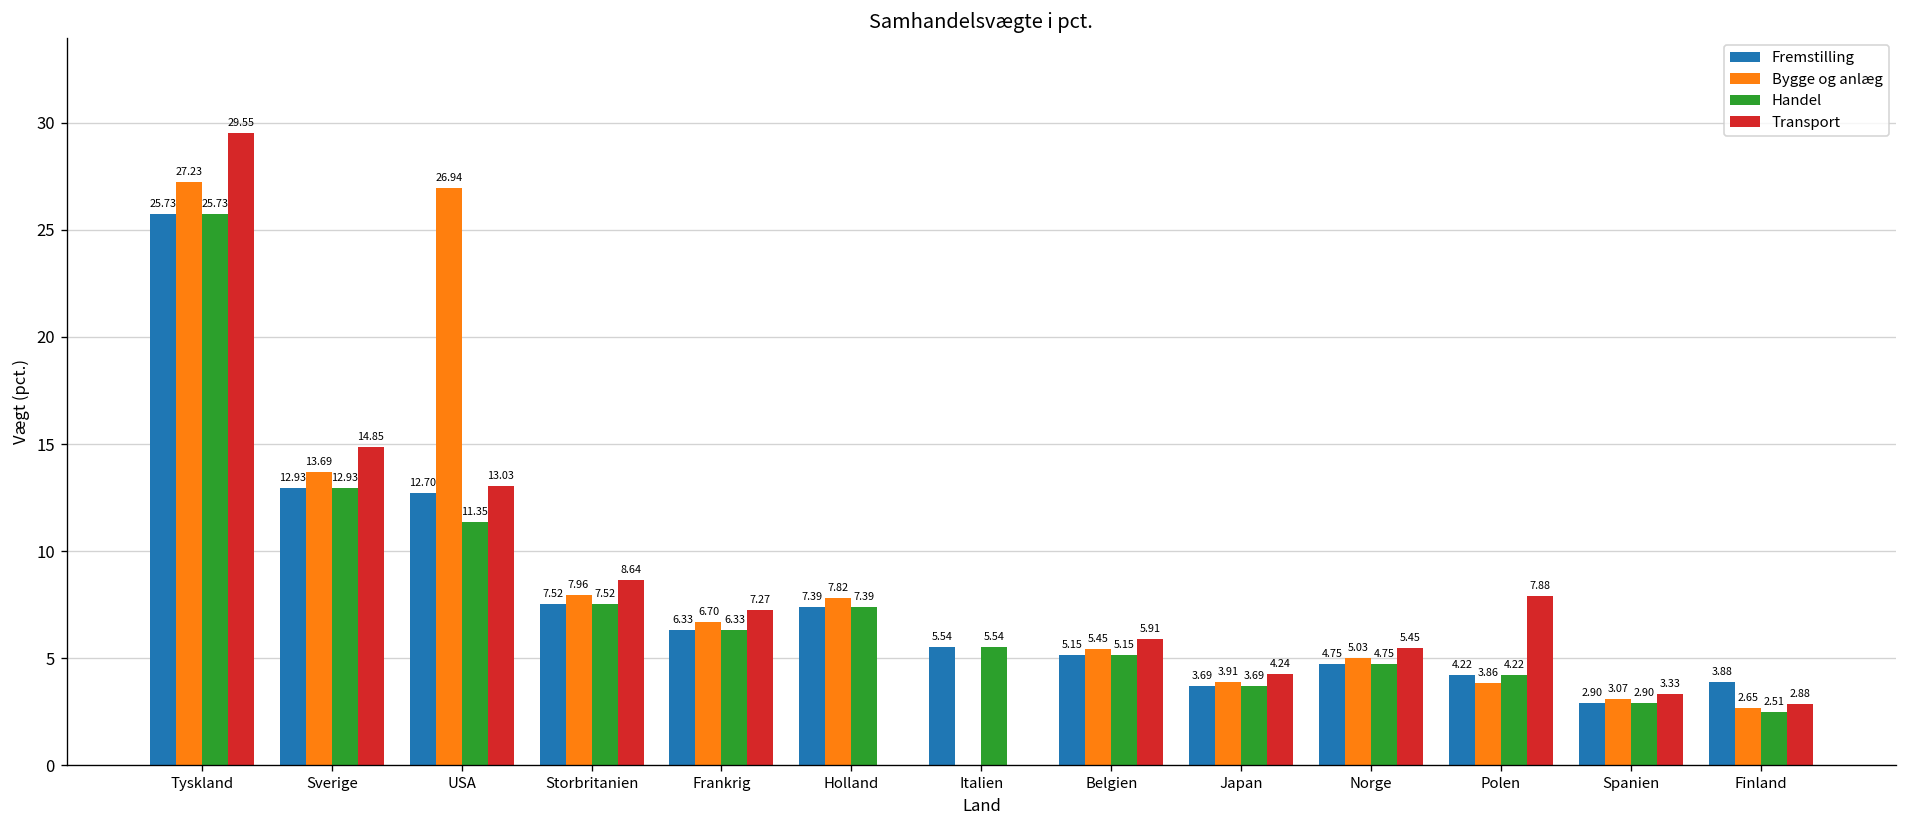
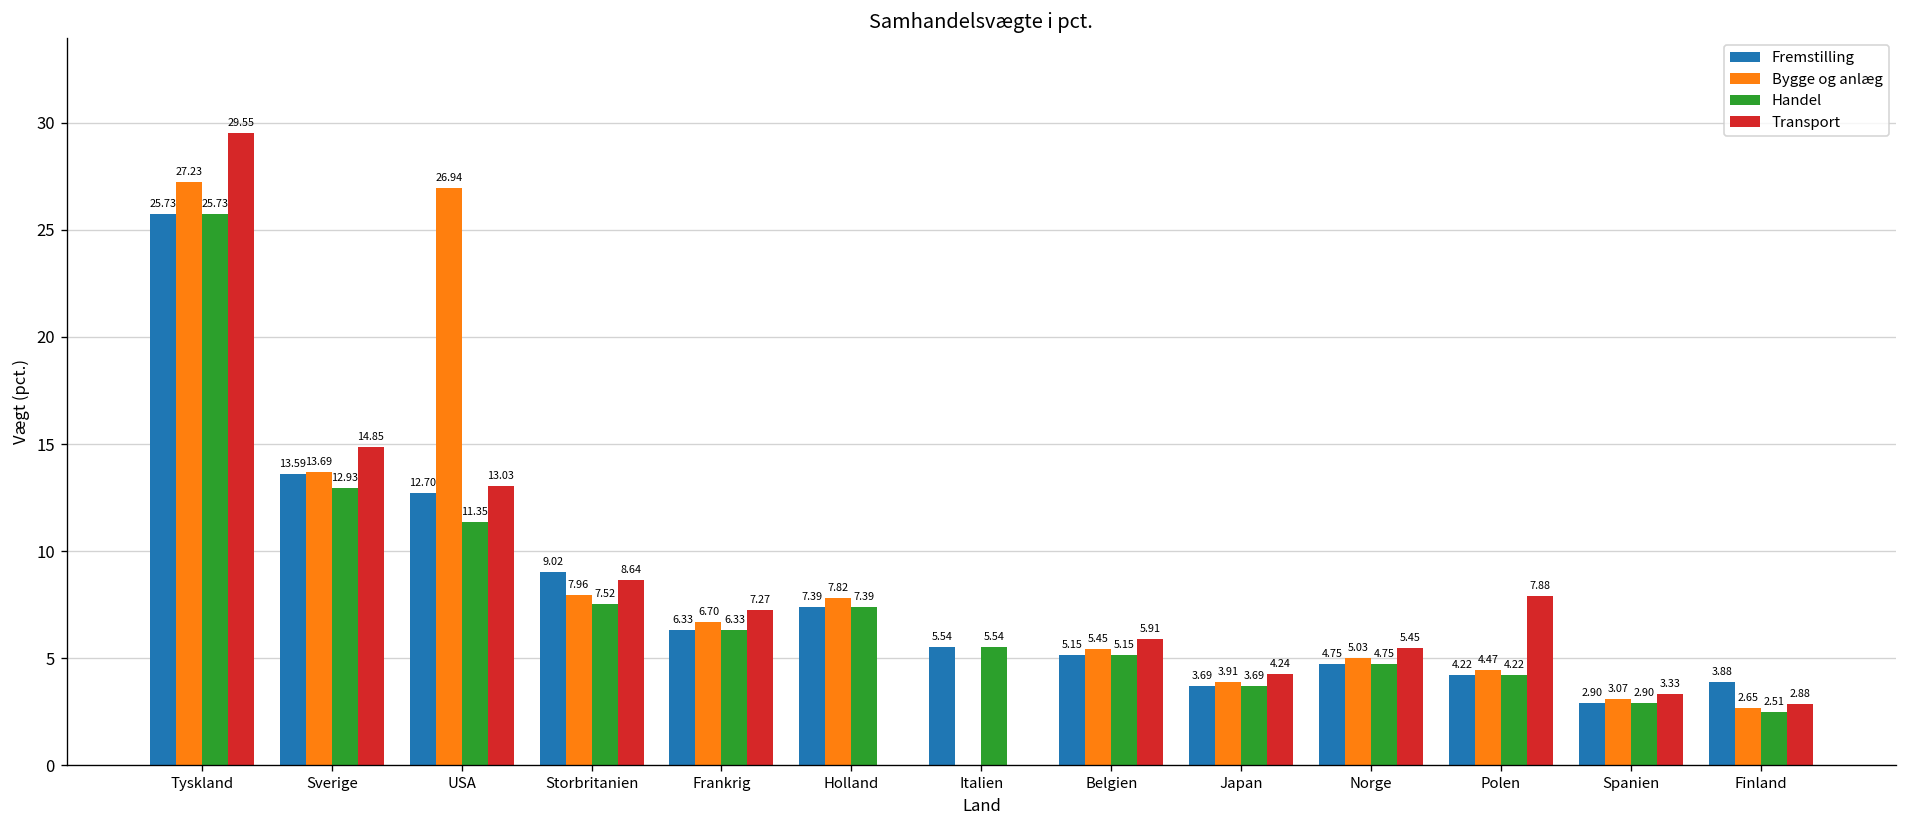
Fremstilling, Sverige: 12.93 -> 13.59
Fremstilling, Storbritanien: 7.52 -> 9.02
Bygge og anlæg, Polen: 3.86 -> 4.47
